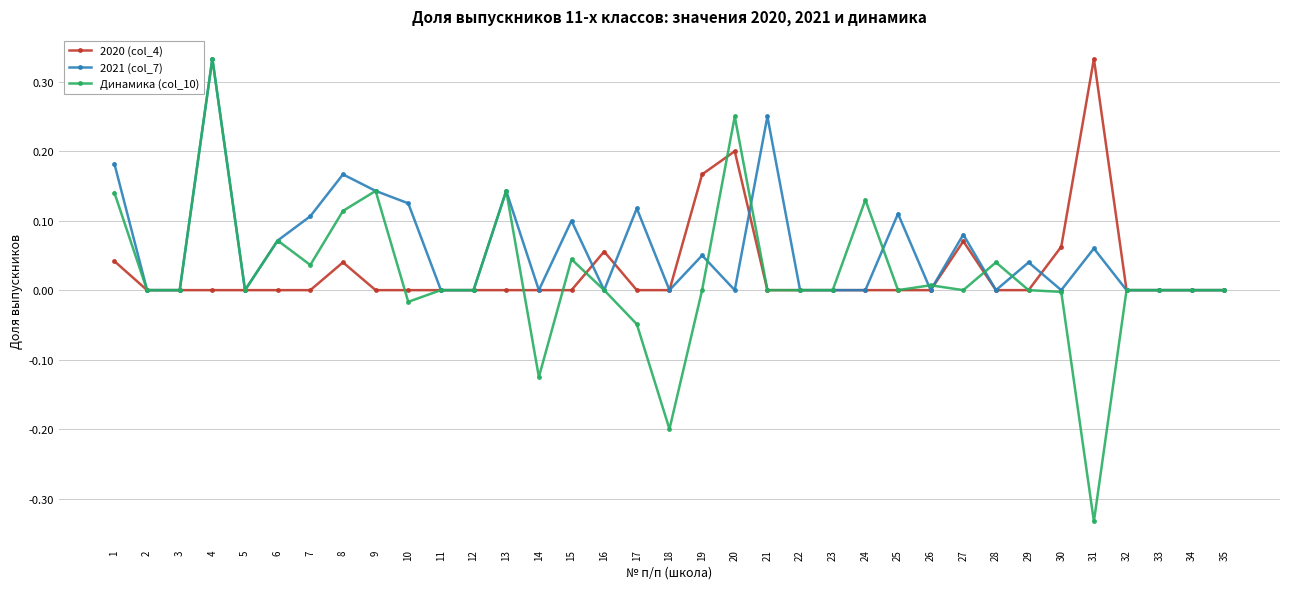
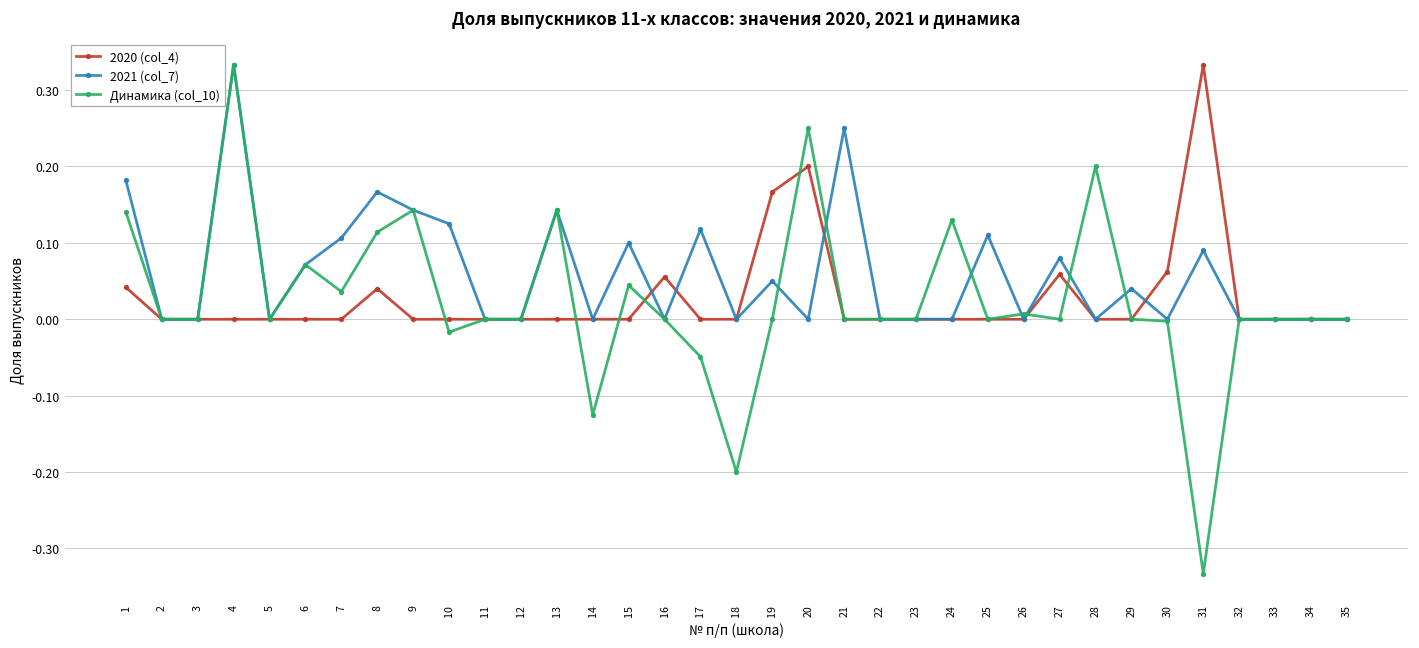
2020 (col_4), 27: 0.07 -> 0.06
Динамика (col_10), 28: 0.04 -> 0.20
2021 (col_7), 31: 0.06 -> 0.09
